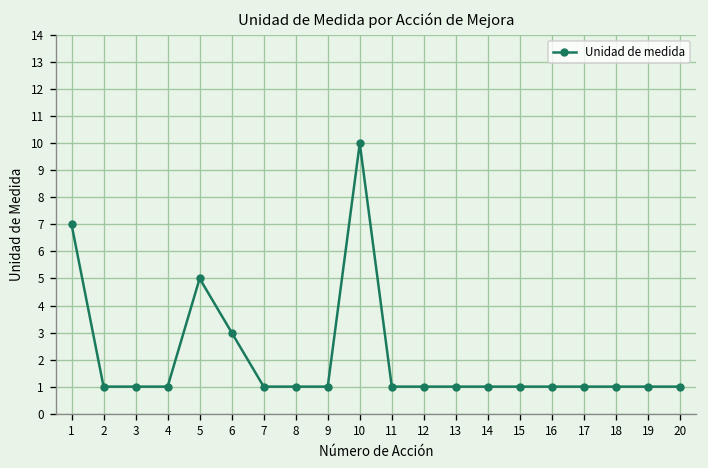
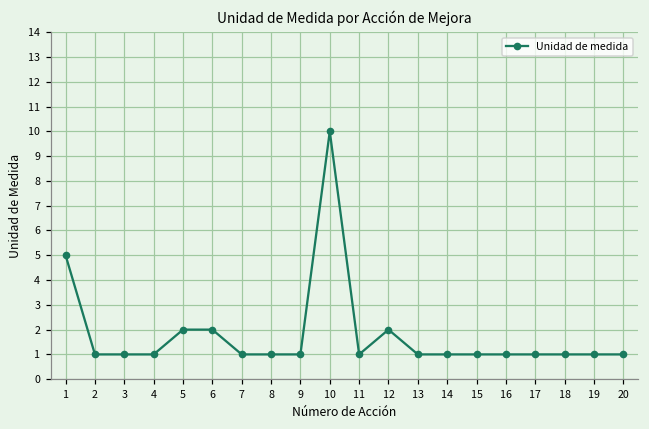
1: 7 -> 5
5: 5 -> 2
6: 3 -> 2
12: 1 -> 2
